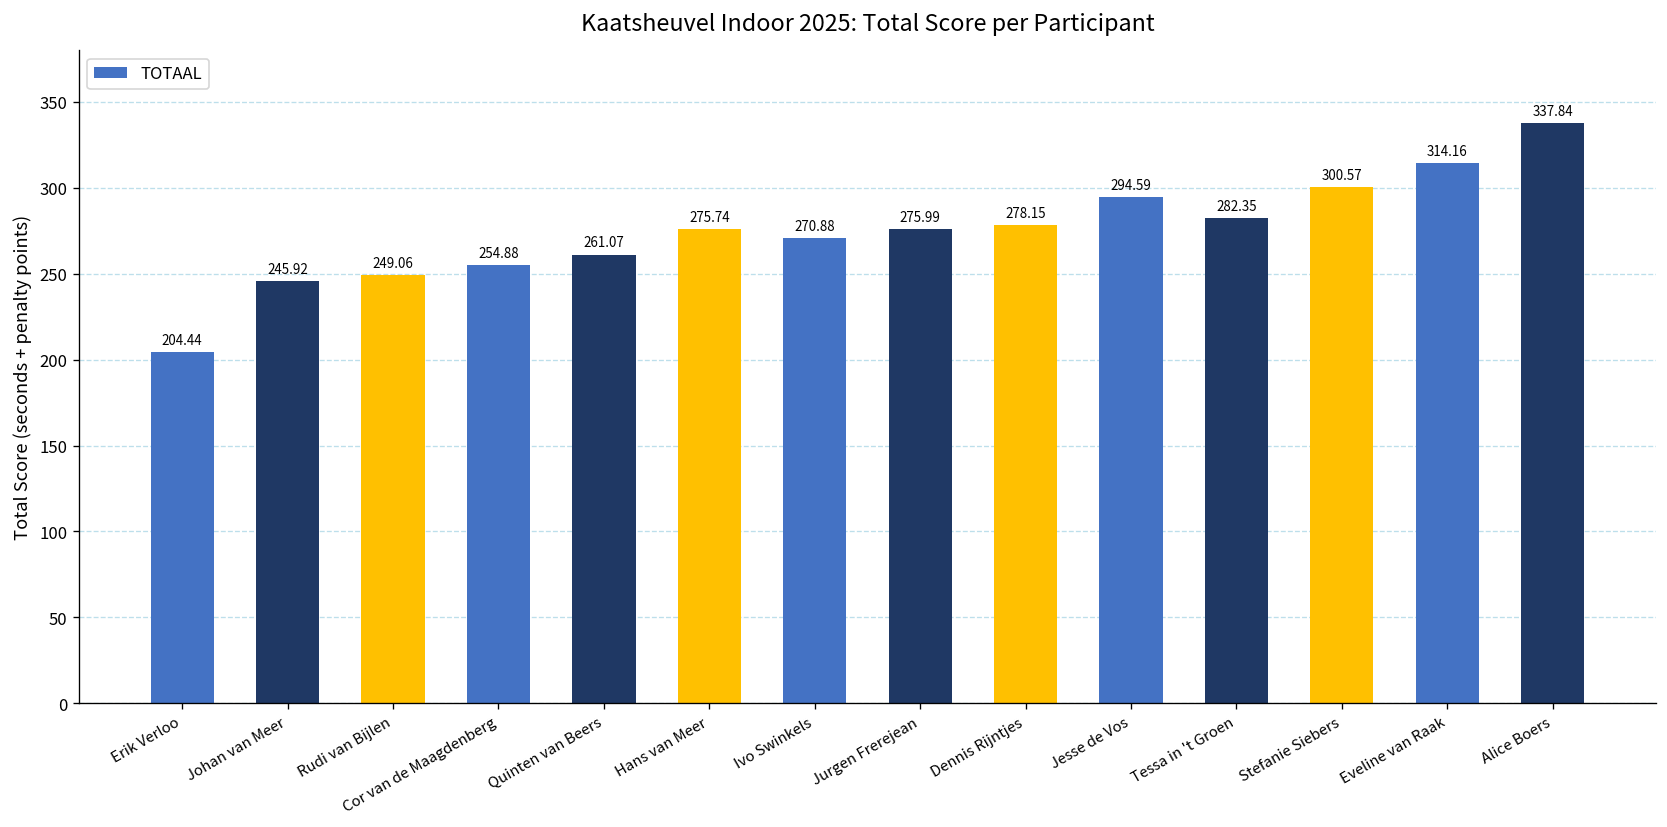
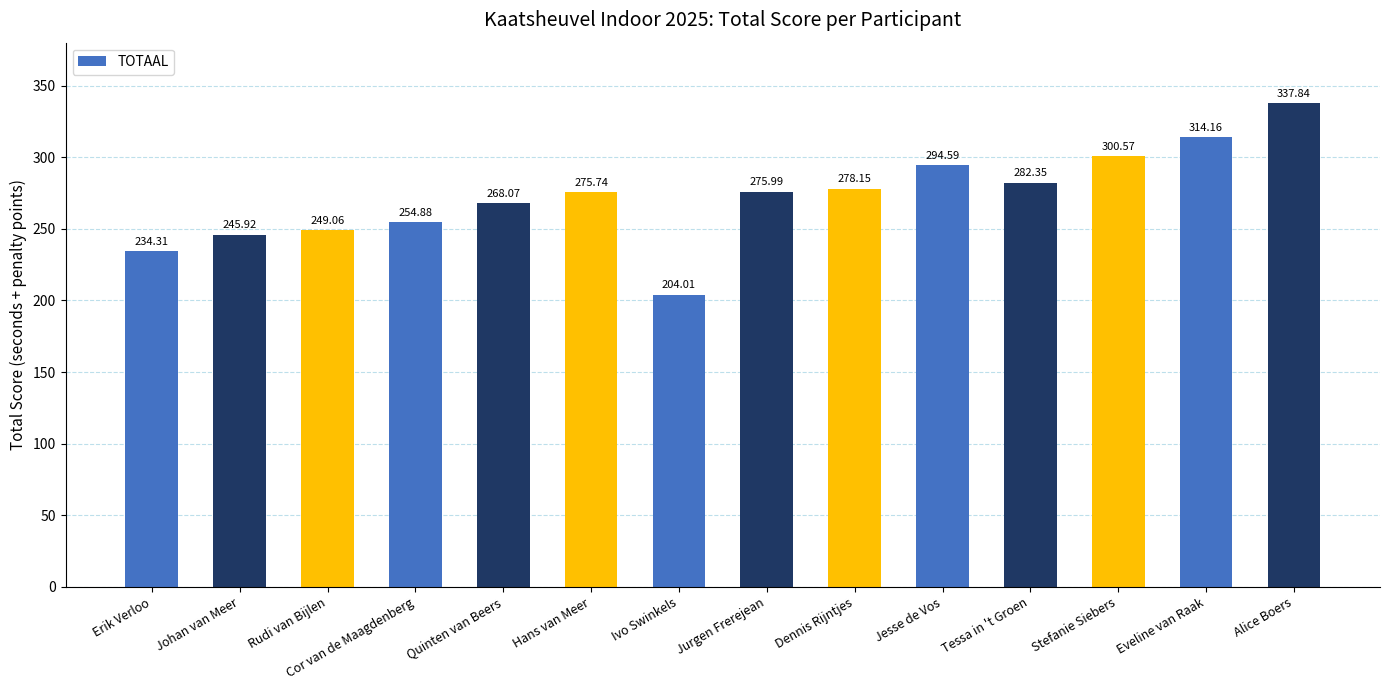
Erik Verloo: 204.44 -> 234.31
Quinten van Beers: 261.07 -> 268.07
Ivo Swinkels: 270.88 -> 204.01
